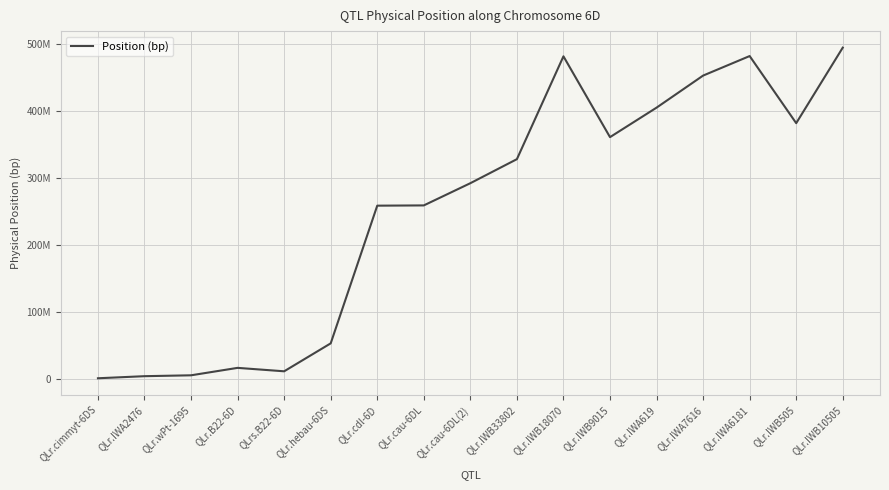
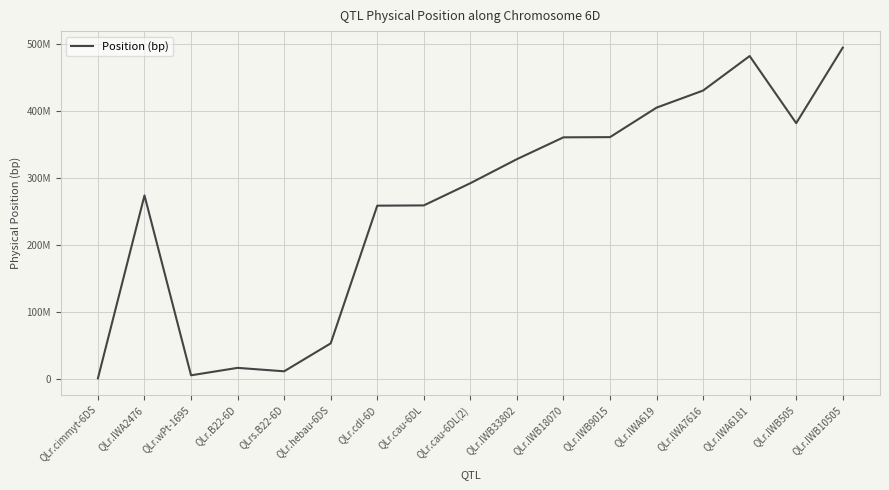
QLr.IWA2476: 0 -> 270000000
QLr.IWB18070: 480000000 -> 360000000
QLr.IWA7616: 450000000 -> 430000000
